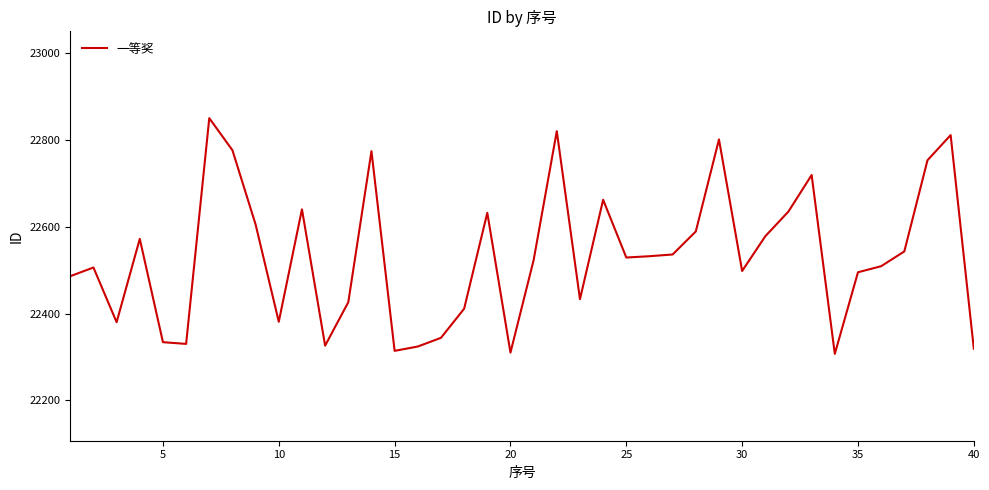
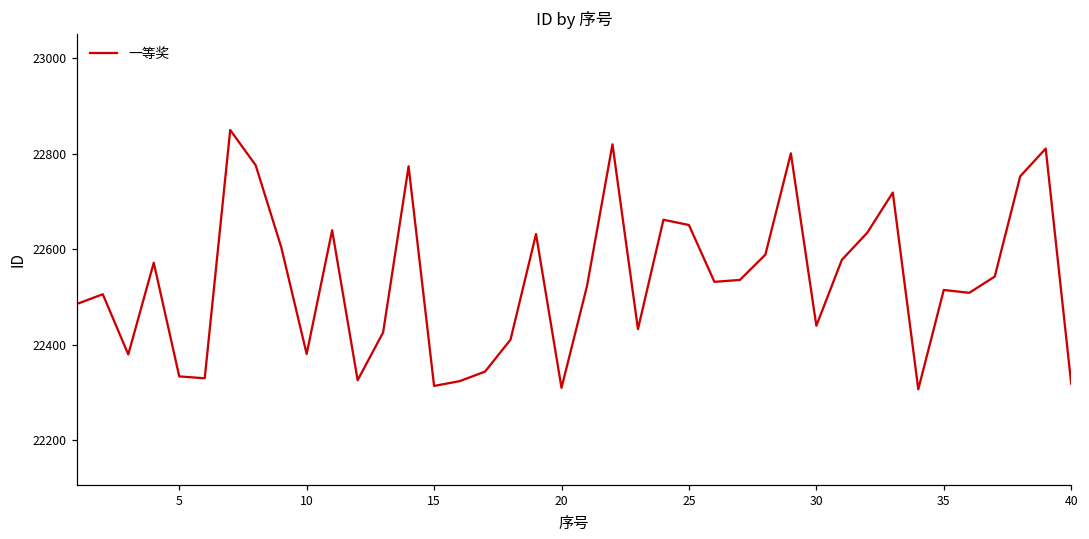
25: 22530 -> 22650
30: 22500 -> 22440
35: 22500 -> 22520
